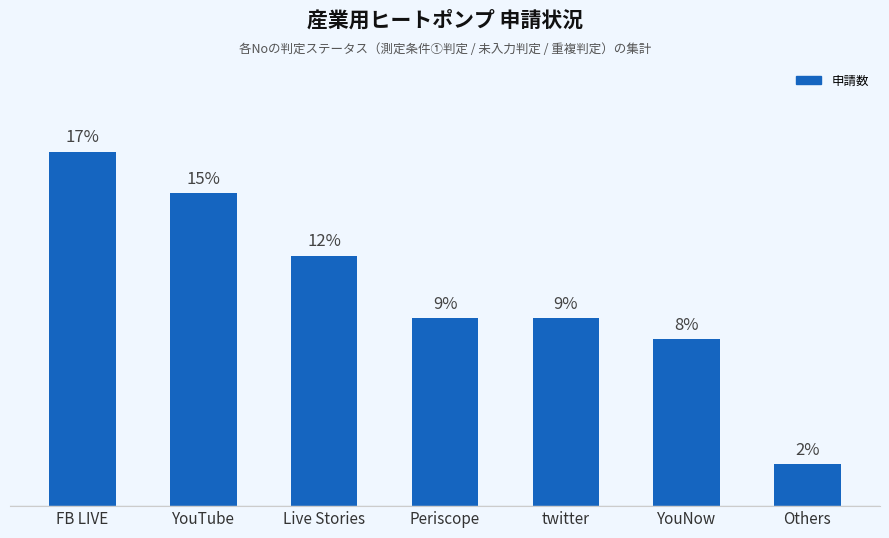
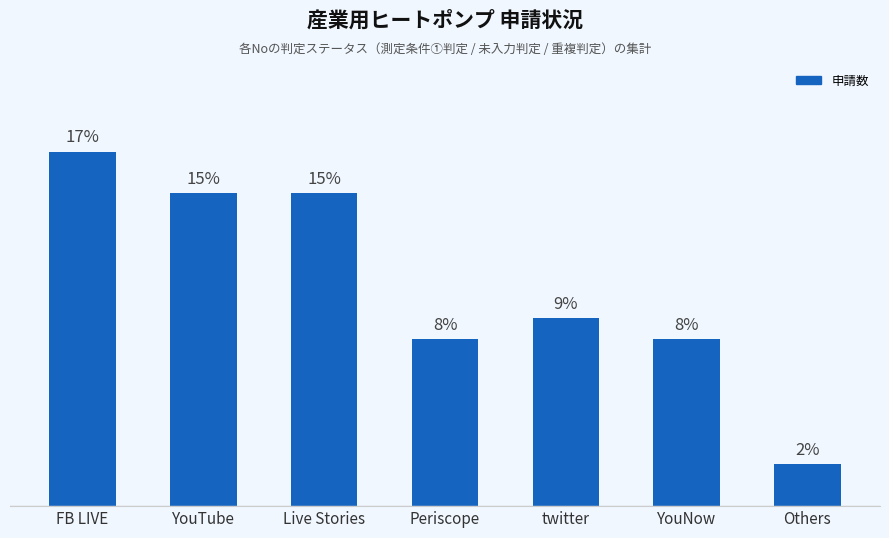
Live Stories: 12% -> 15%
Periscope: 9% -> 8%
